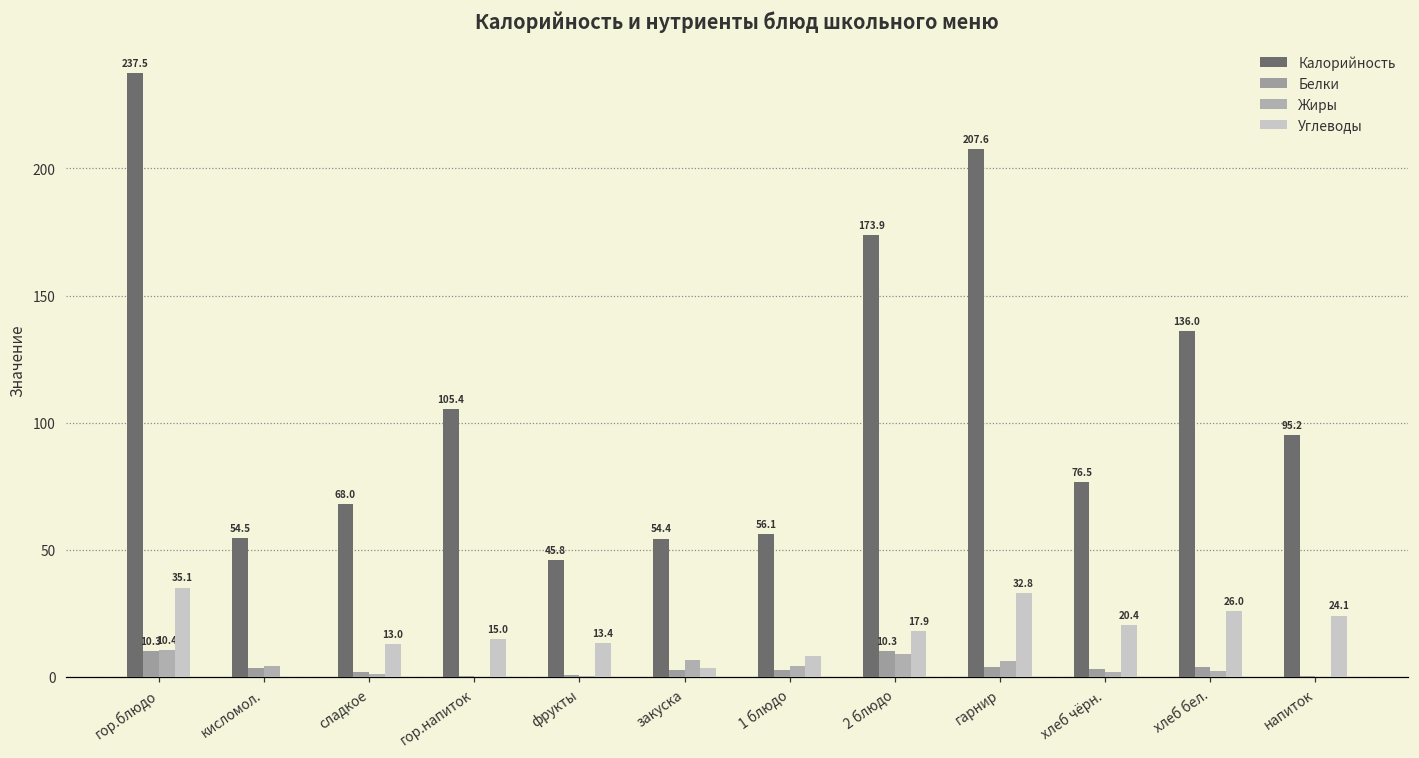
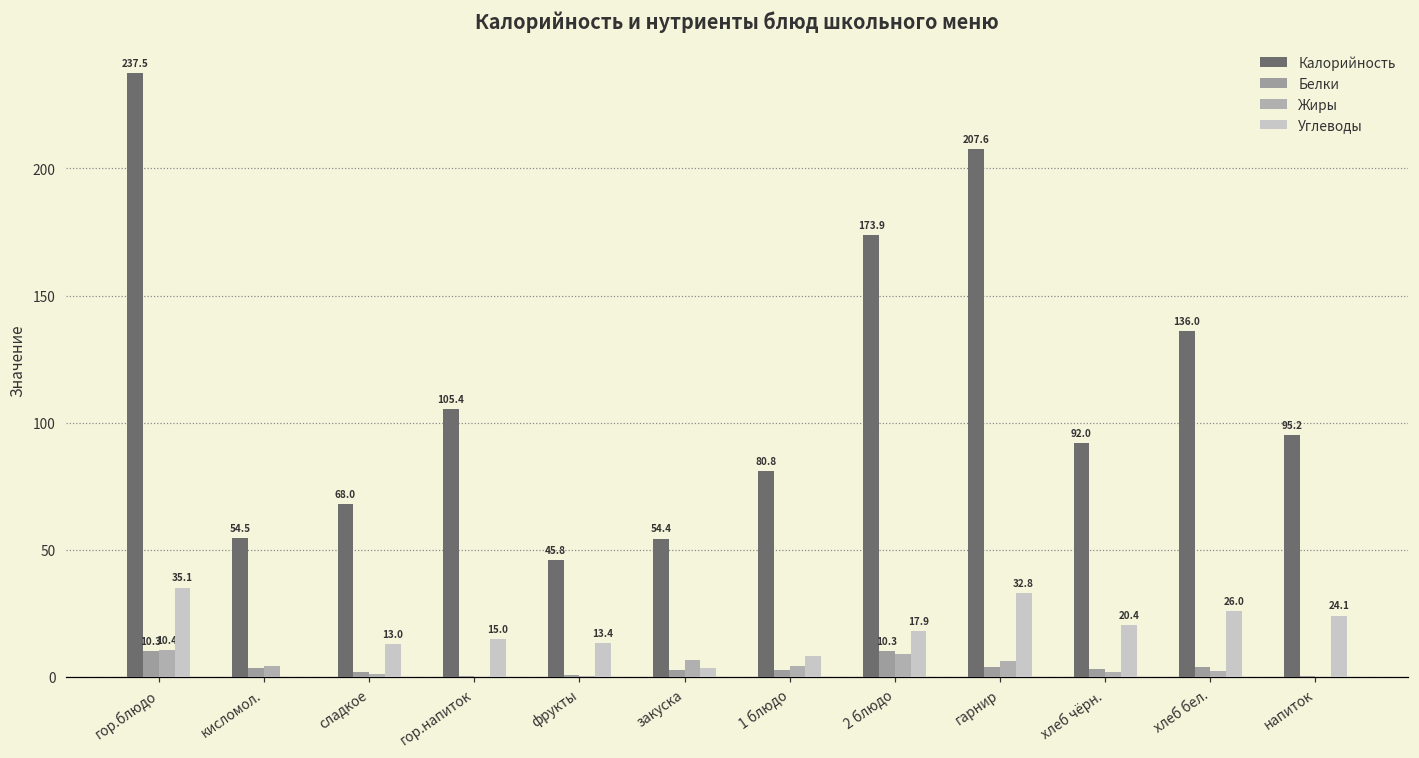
Калорийность, 1 блюдо: 56.1 -> 80.8
Калорийность, хлеб чёрн.: 76.5 -> 92.0
